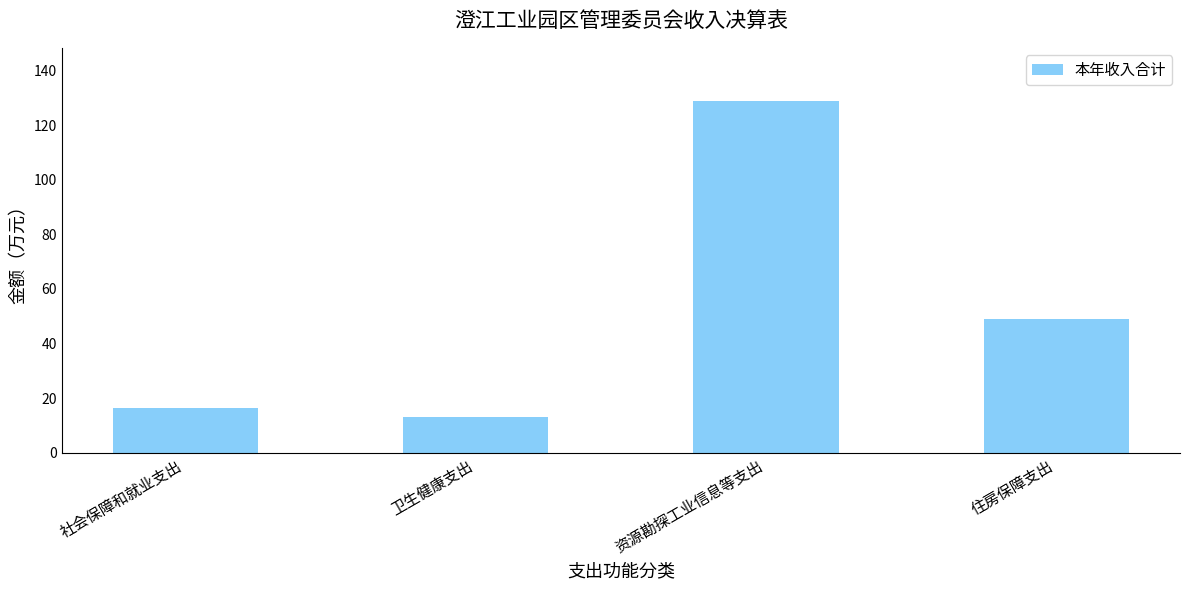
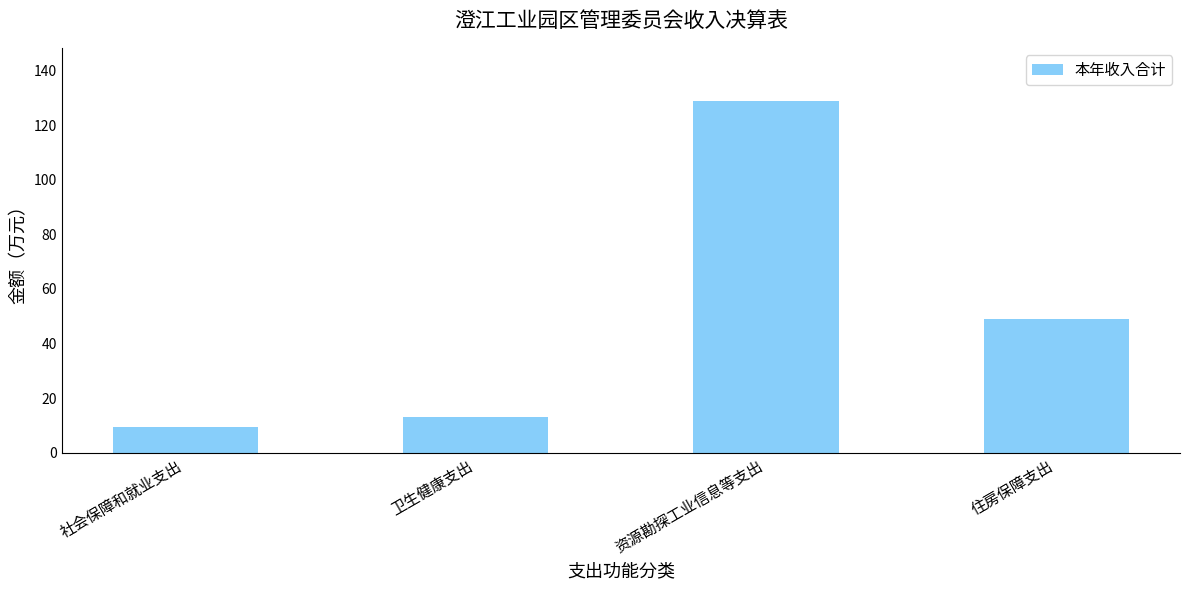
社会保障和就业支出: 17 -> 10
